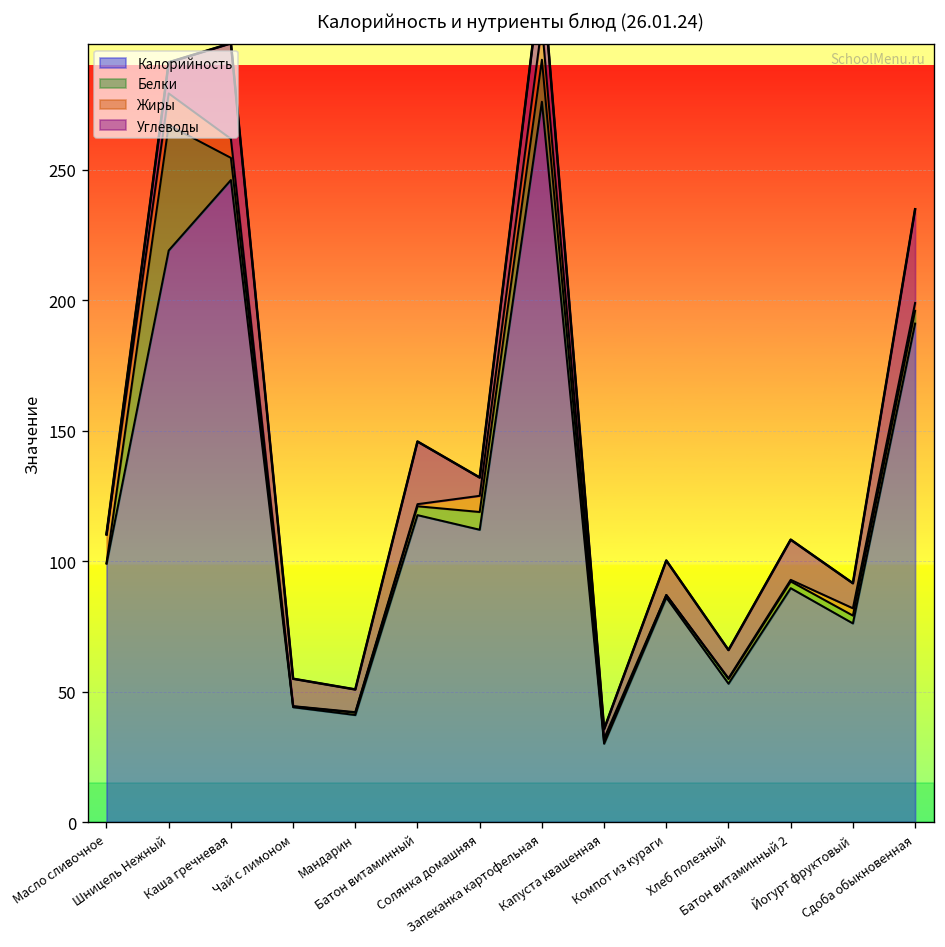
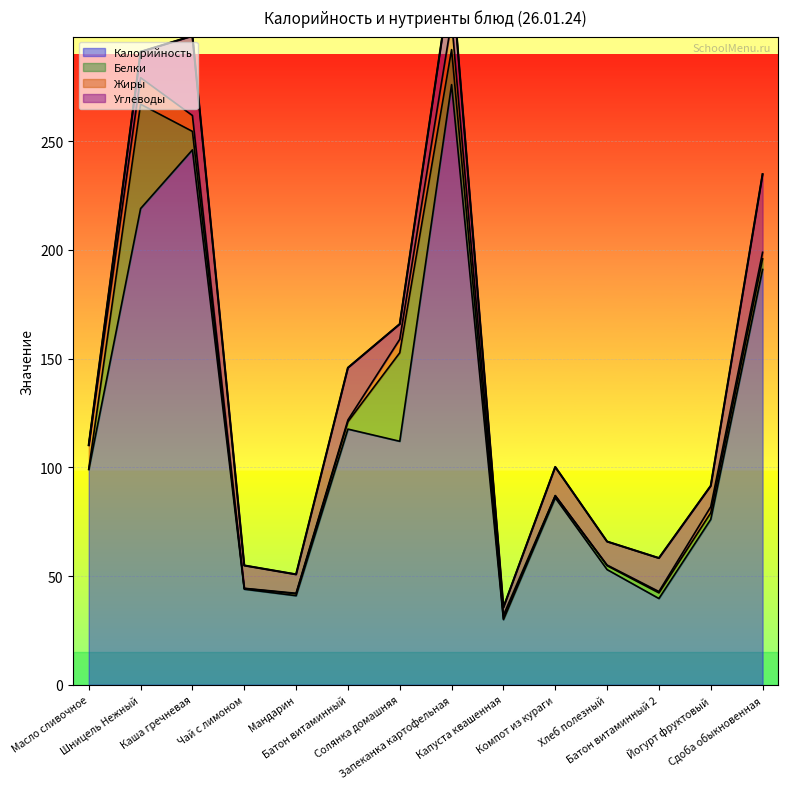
Белки, Солянка домашняя: 7 -> 41
Калорийность, Батон витаминный 2: 90 -> 40
